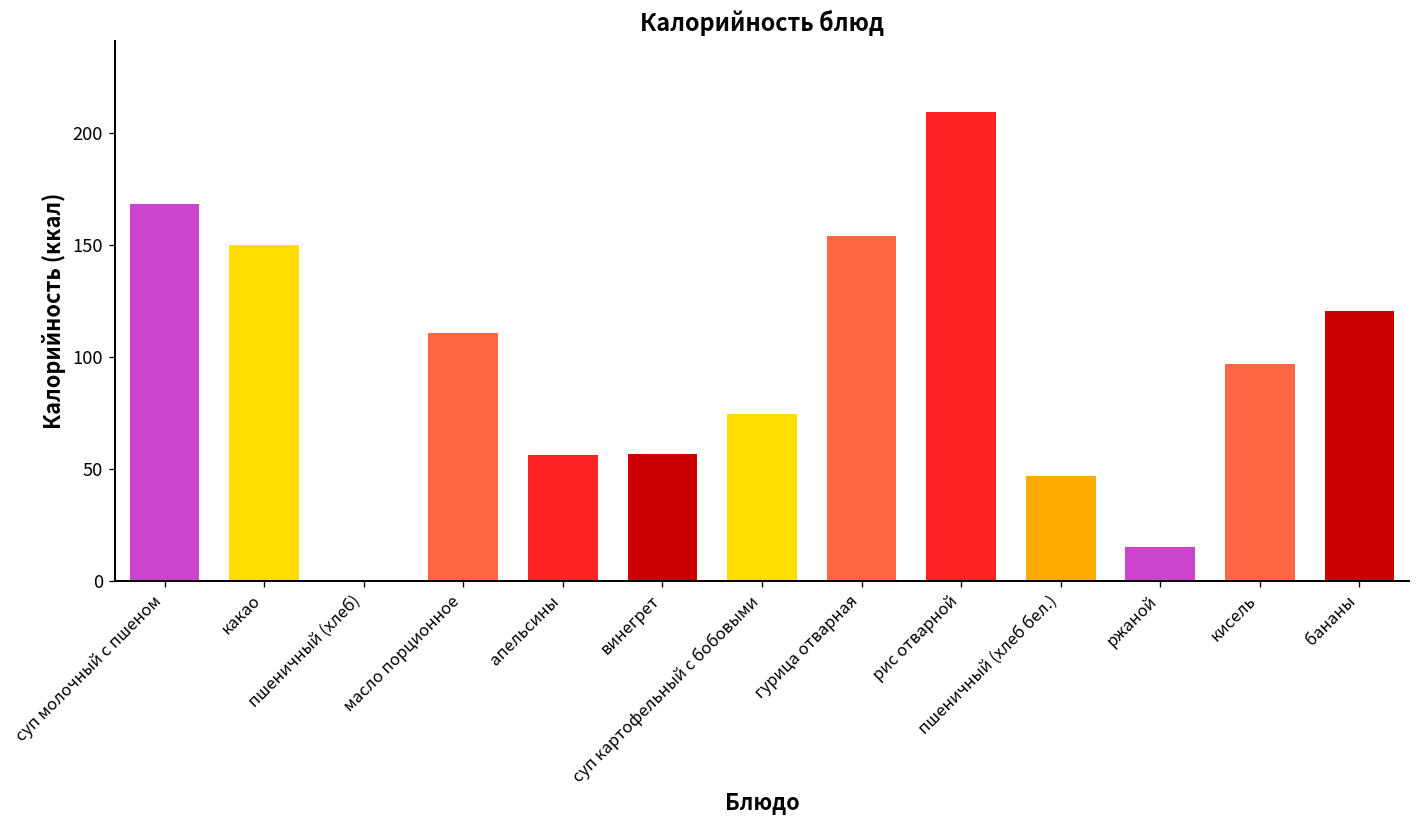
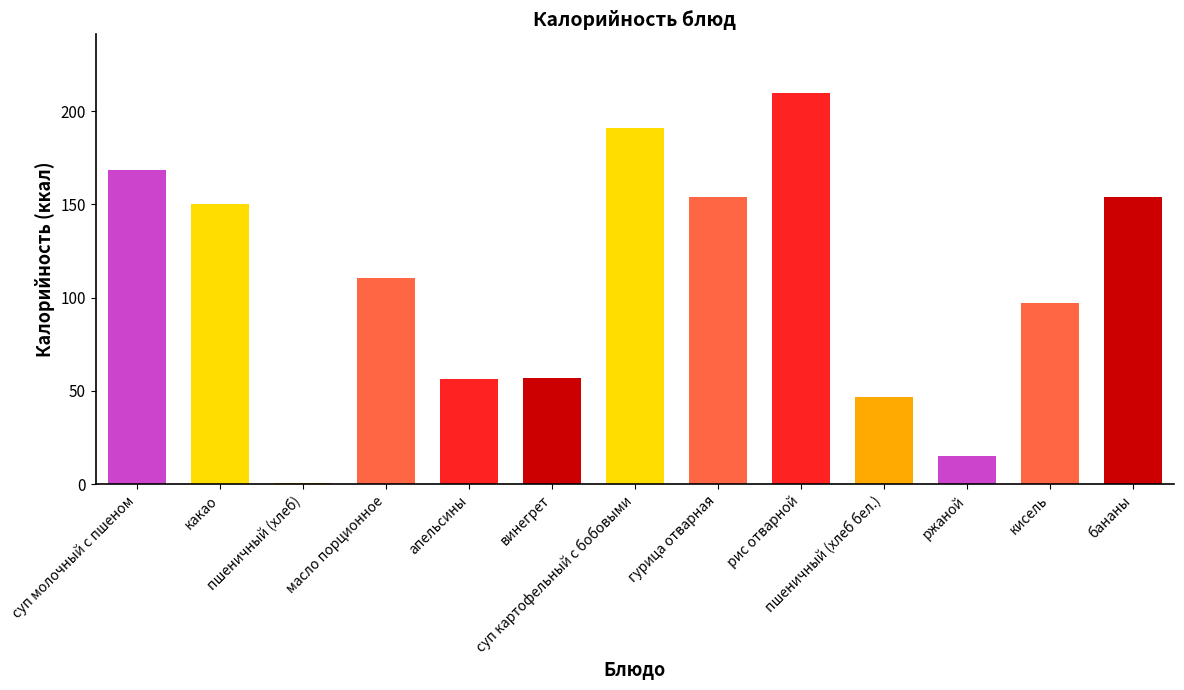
суп картофельный с бобовыми: 75 -> 191
бананы: 121 -> 154
